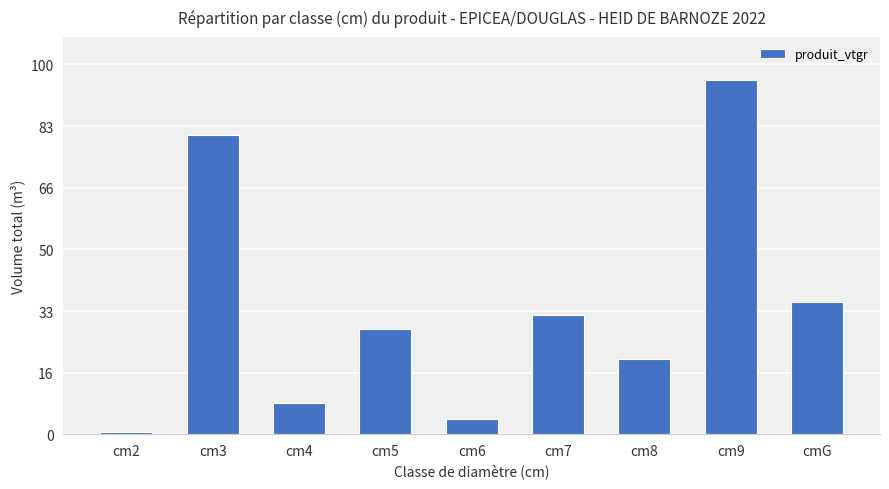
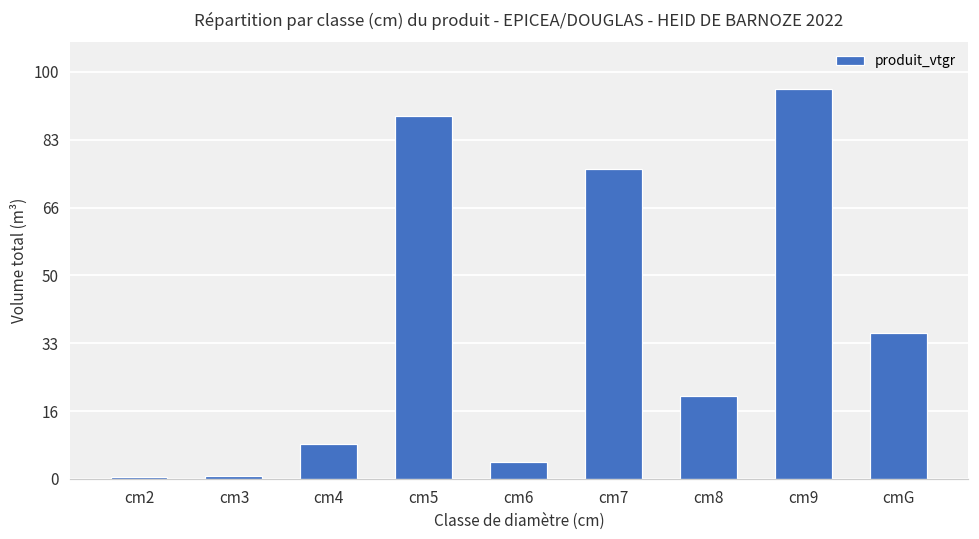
cm3: 81 -> 1
cm5: 28 -> 89
cm7: 32 -> 76
